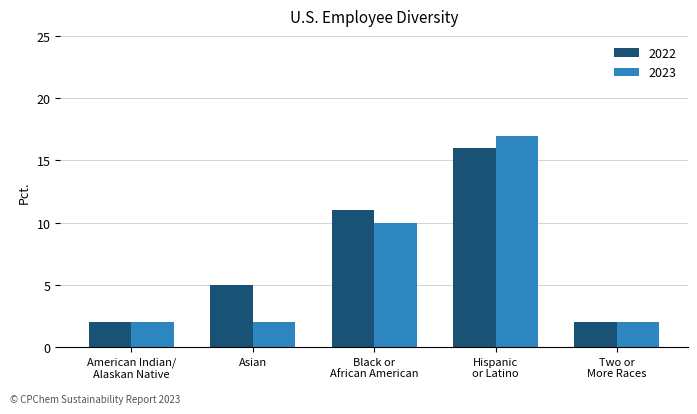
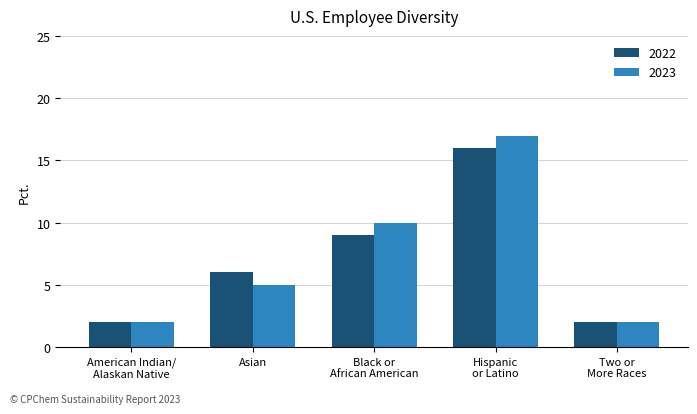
2022, Asian: 5.0 -> 6.0
2023, Asian: 2.0 -> 5.0
2022, Black or African American: 11.0 -> 9.0
